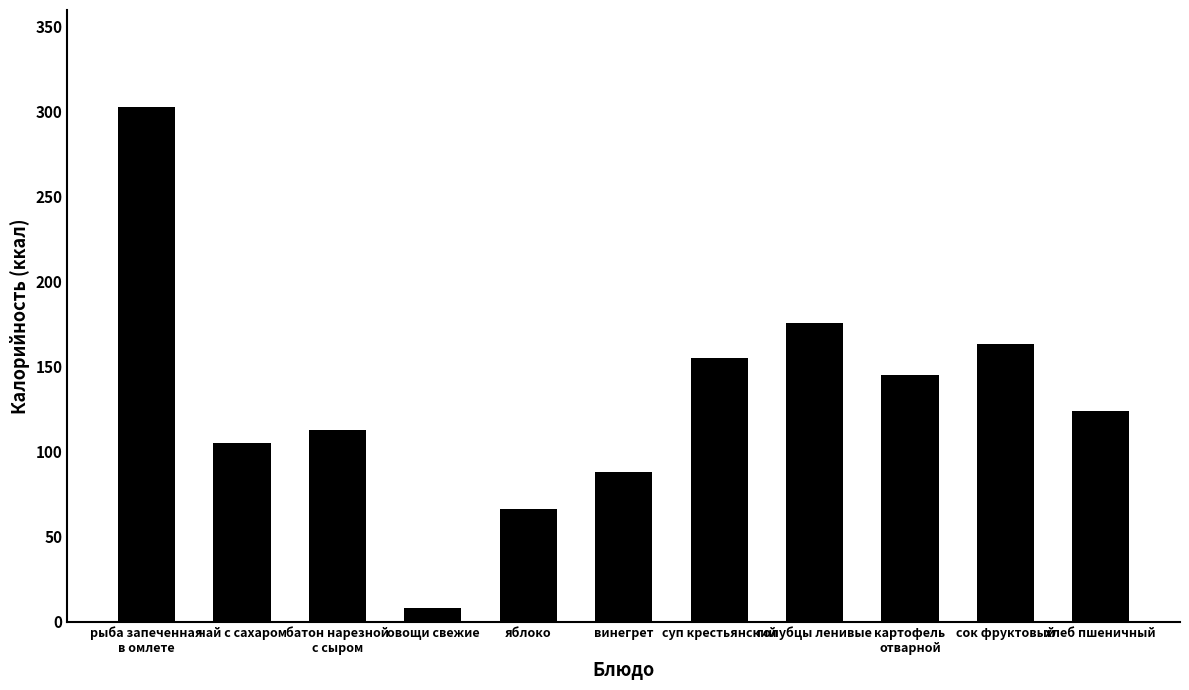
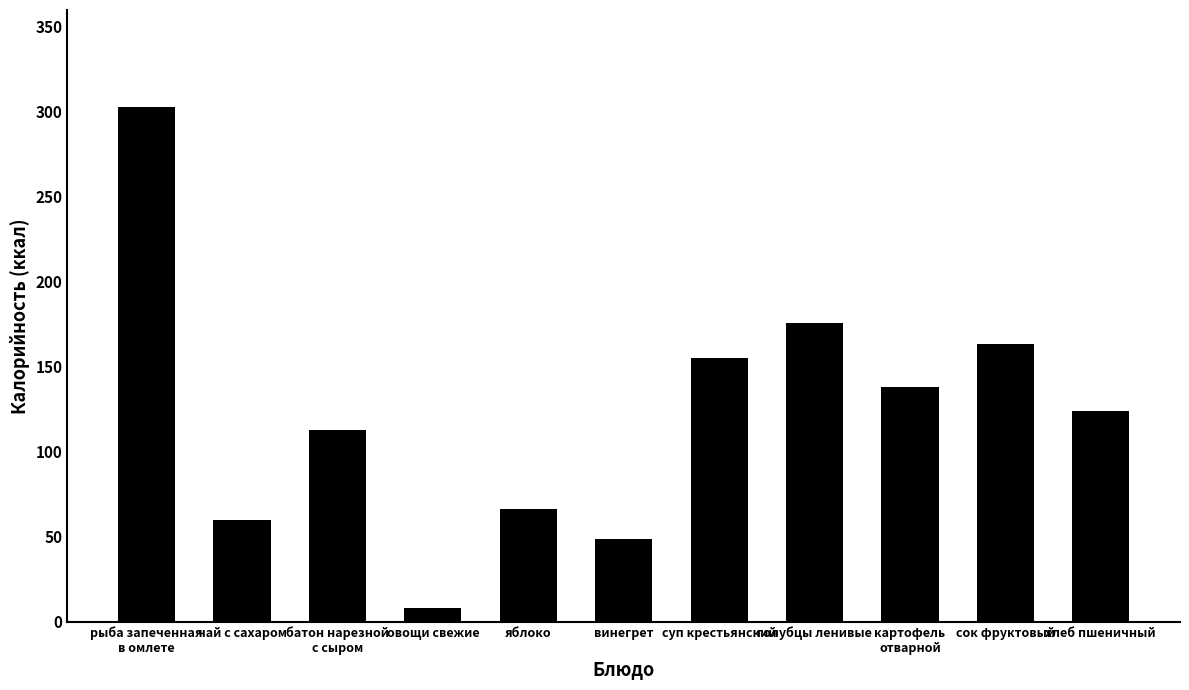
чай с сахаром: 105 -> 60
винегрет: 88 -> 49
картофель отварной: 145 -> 138
